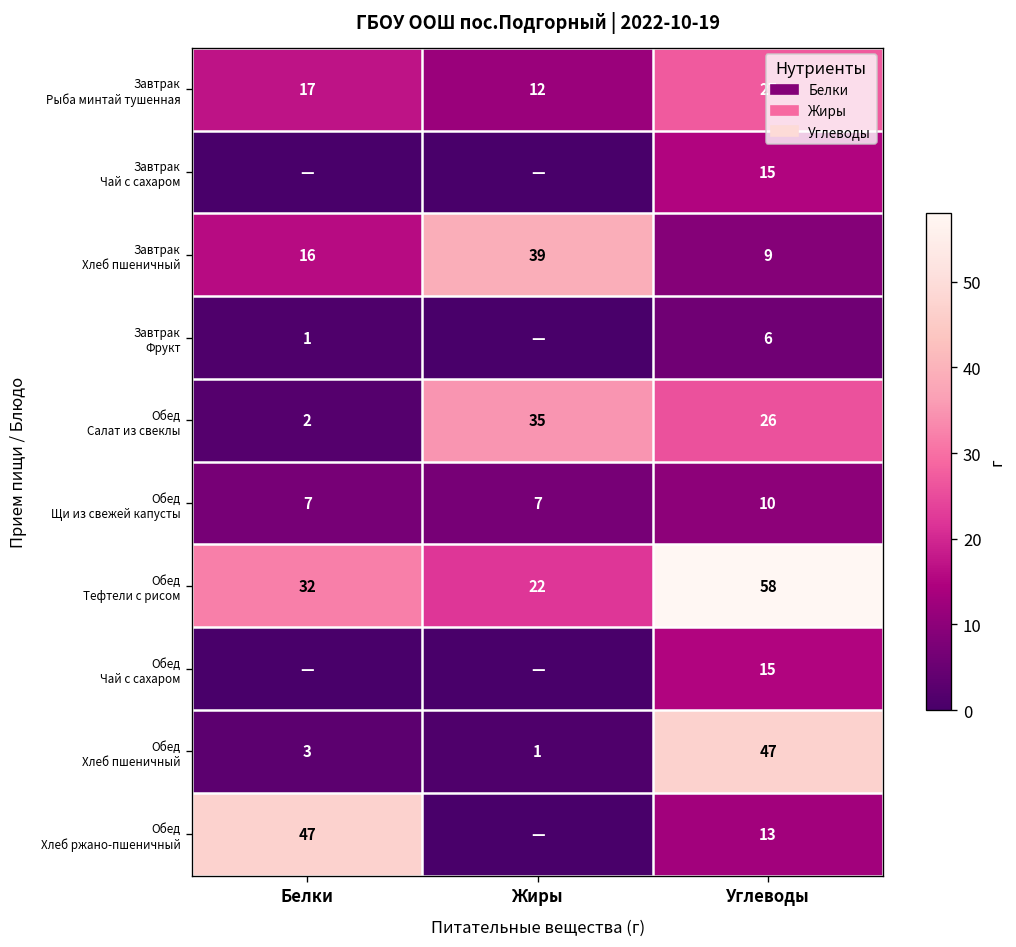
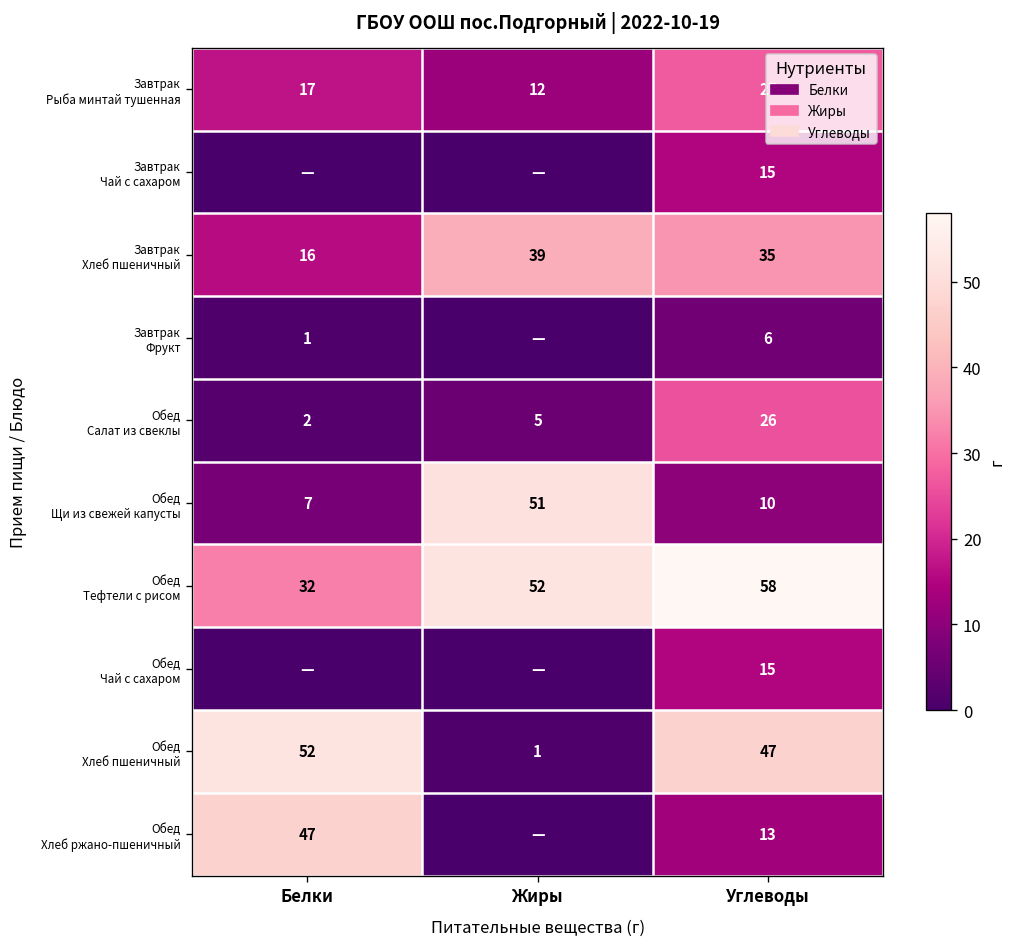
Завтрак Хлеб пшеничный, Углеводы: 9 -> 35
Обед Салат из свеклы, Жиры: 35 -> 5
Обед Щи из свежей капусты, Жиры: 7 -> 51
Обед Тефтели с рисом, Жиры: 22 -> 52
Обед Хлеб пшеничный, Белки: 3 -> 52
